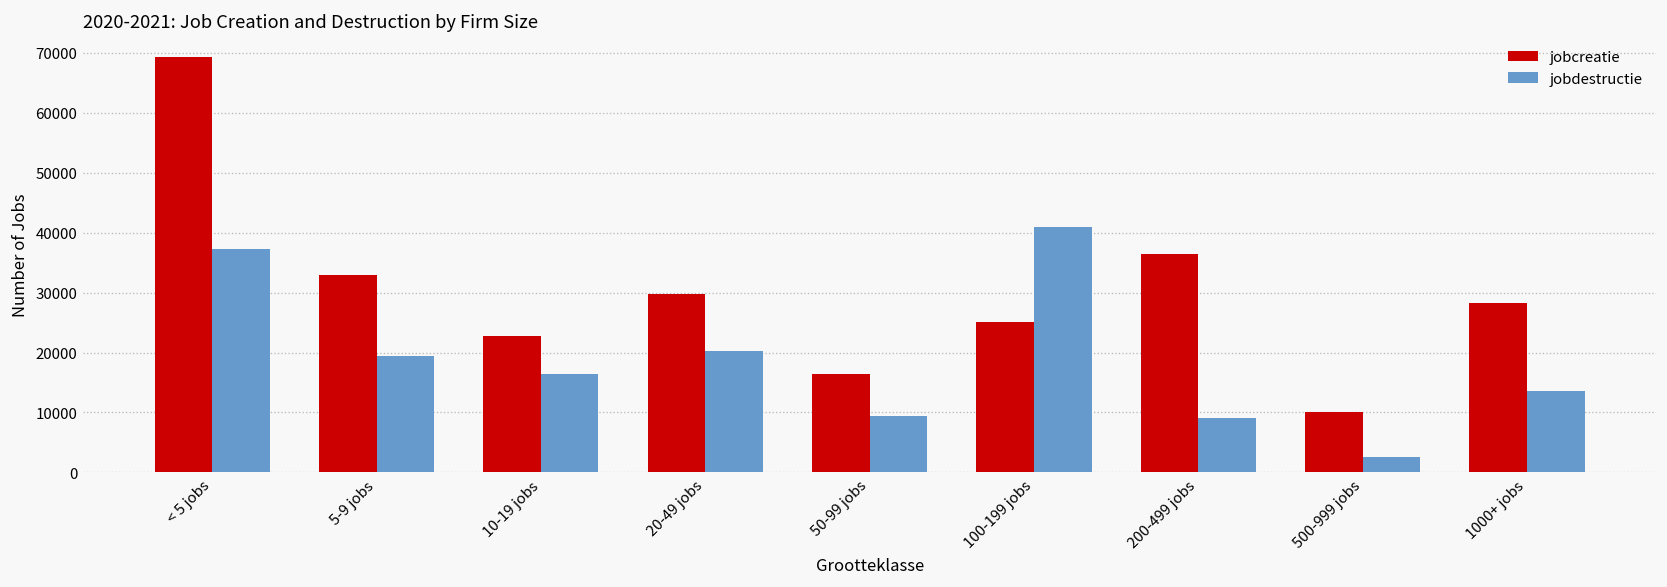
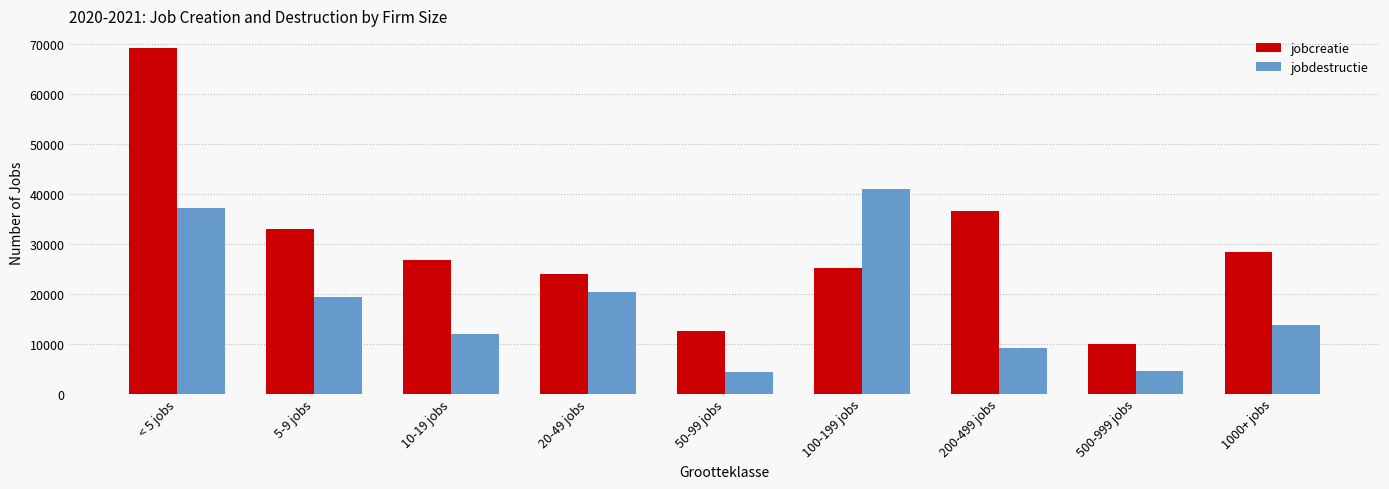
jobcreatie, 10-19 jobs: 23000 -> 27000
jobdestructie, 10-19 jobs: 16000 -> 12000
jobcreatie, 20-49 jobs: 30000 -> 24000
jobcreatie, 50-99 jobs: 16000 -> 13000
jobdestructie, 50-99 jobs: 9000 -> 4000
jobdestructie, 500-999 jobs: 3000 -> 4000
